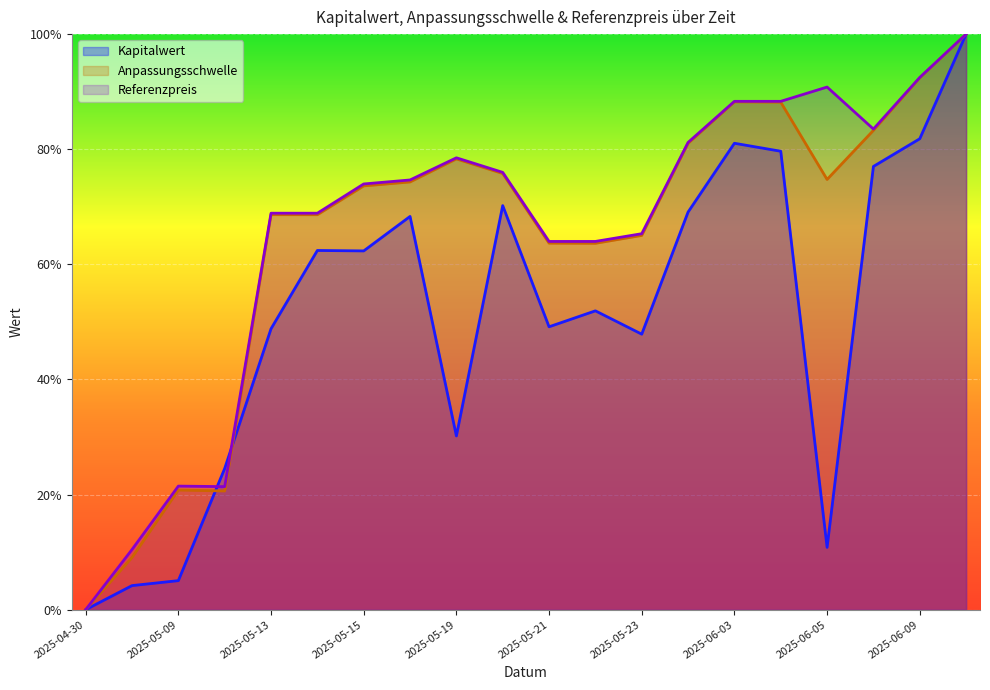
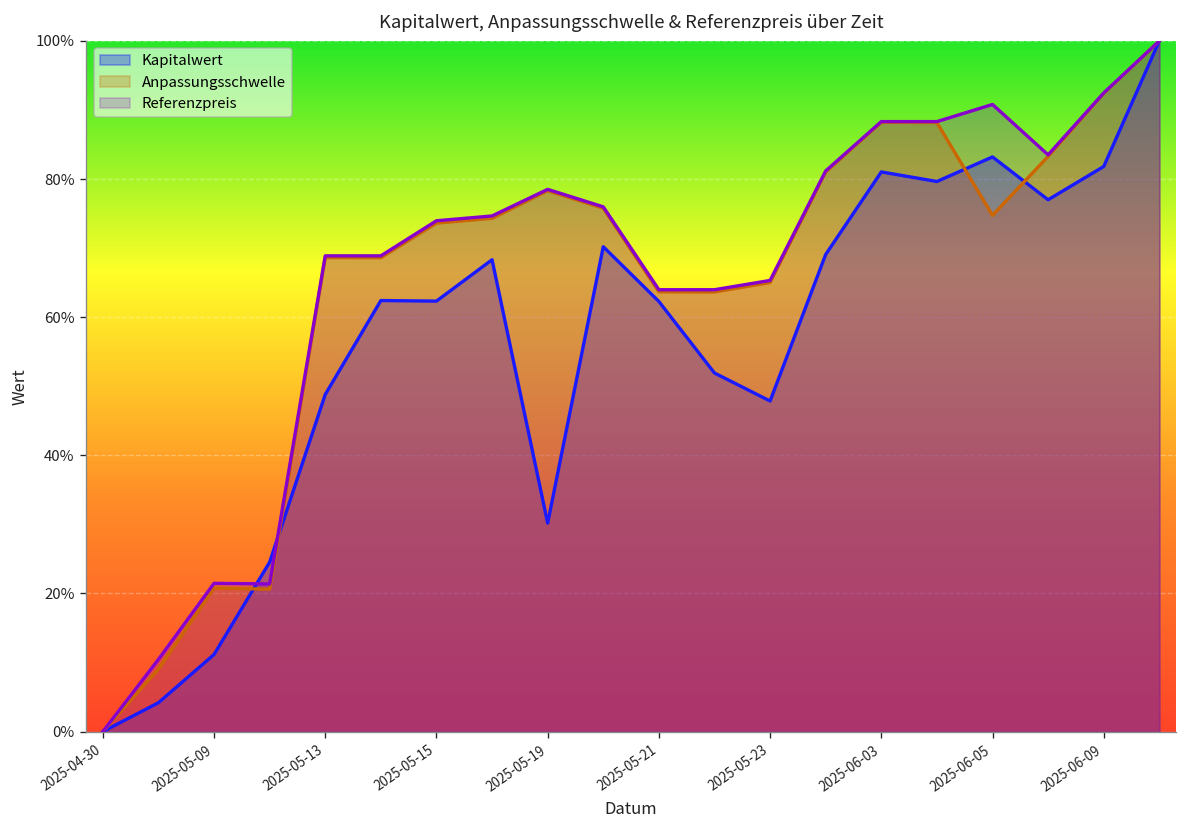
Kapitalwert, 2025-05-09: 5% -> 11%
Kapitalwert, 2025-05-21: 49% -> 62%
Kapitalwert, 2025-06-05: 11% -> 83%
